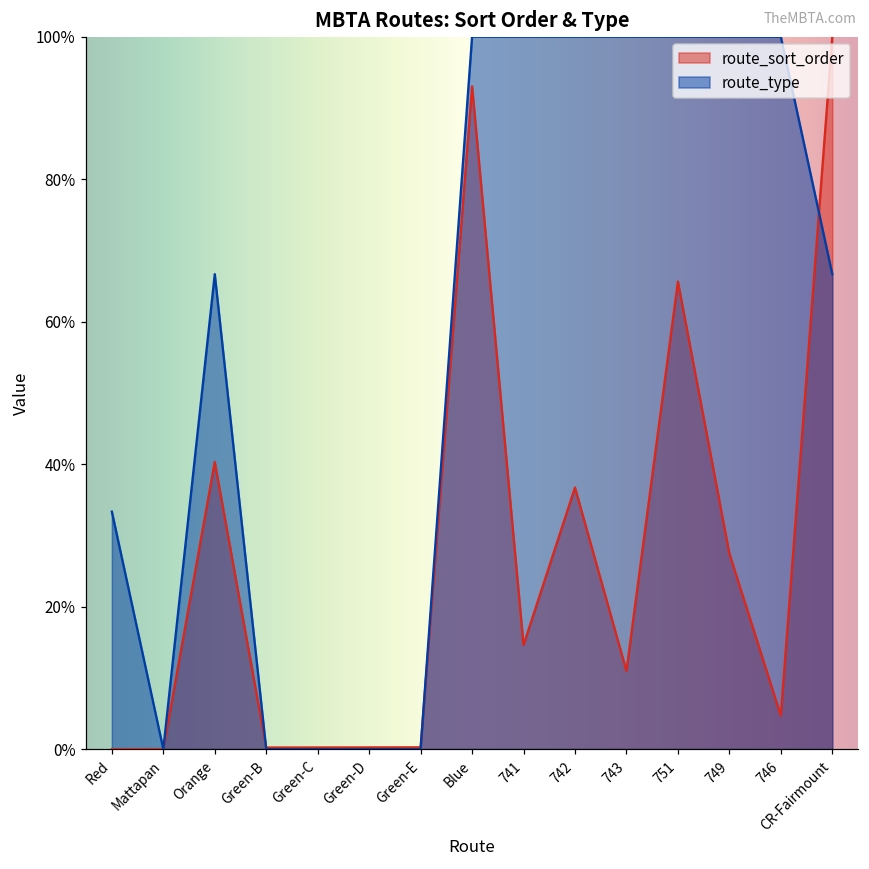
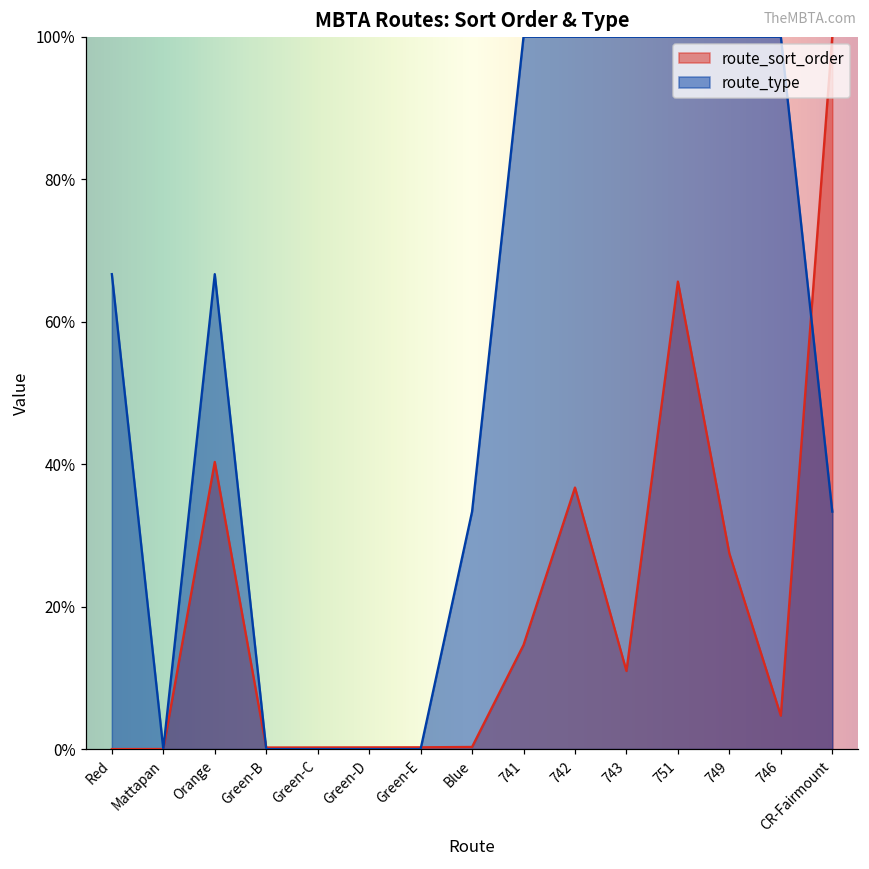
route_type, Red: 33% -> 67%
route_sort_order, Blue: 93% -> 0%
route_type, Blue: 100% -> 33%
route_type, CR-Fairmount: 67% -> 33%
